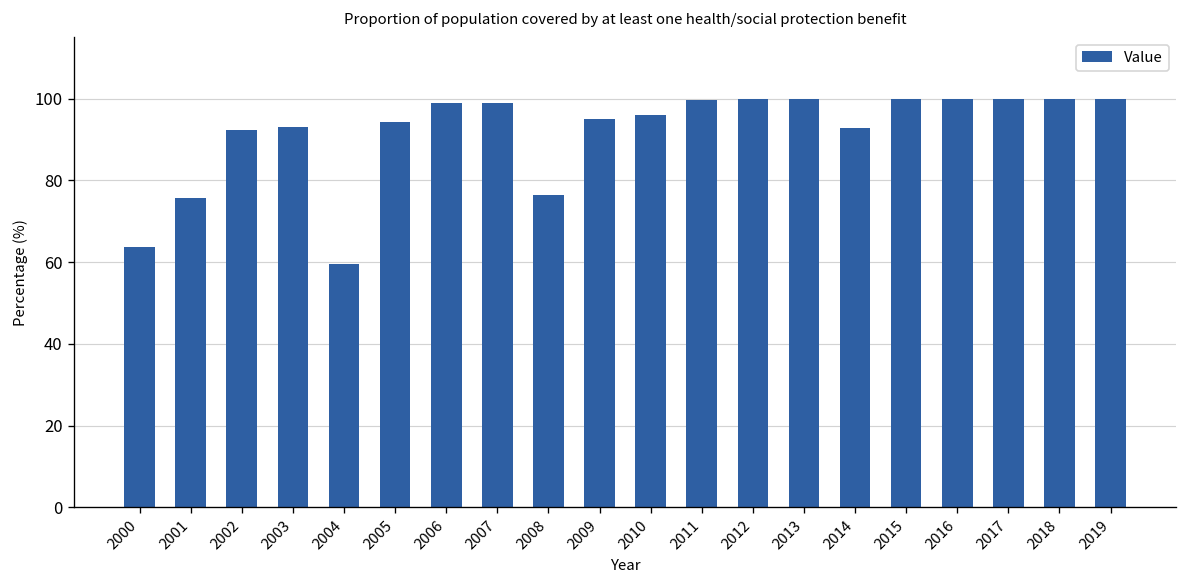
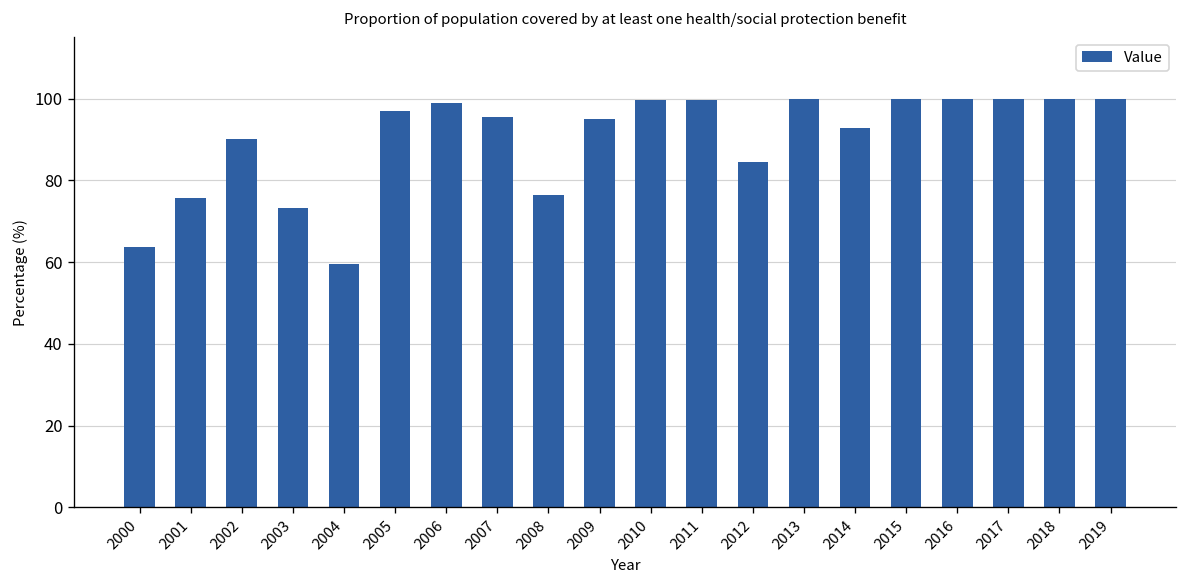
2002: 92 -> 90
2003: 93 -> 73
2005: 94 -> 97
2007: 99 -> 96
2010: 96 -> 100
2012: 100 -> 84
